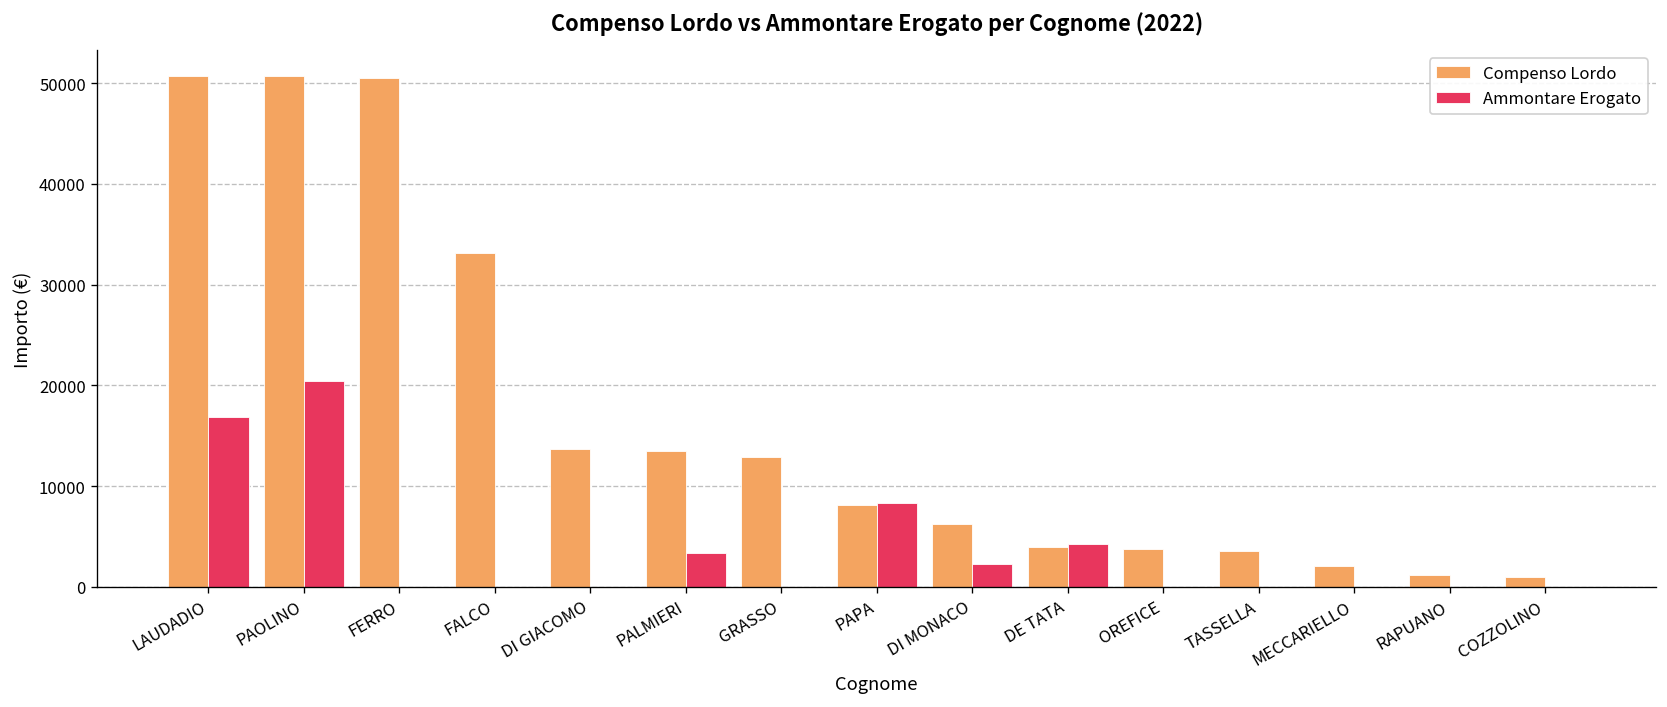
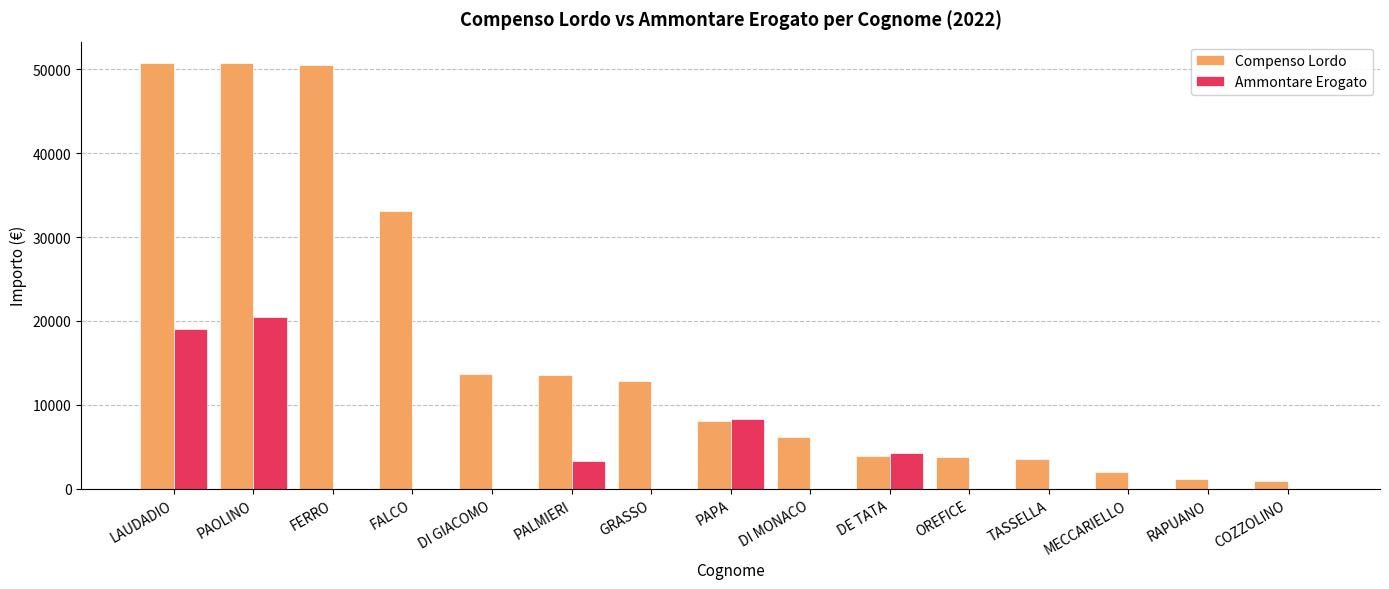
Ammontare Erogato, LAUDADIO: 17000 -> 19000
Ammontare Erogato, DI MONACO: 2000 -> 0
